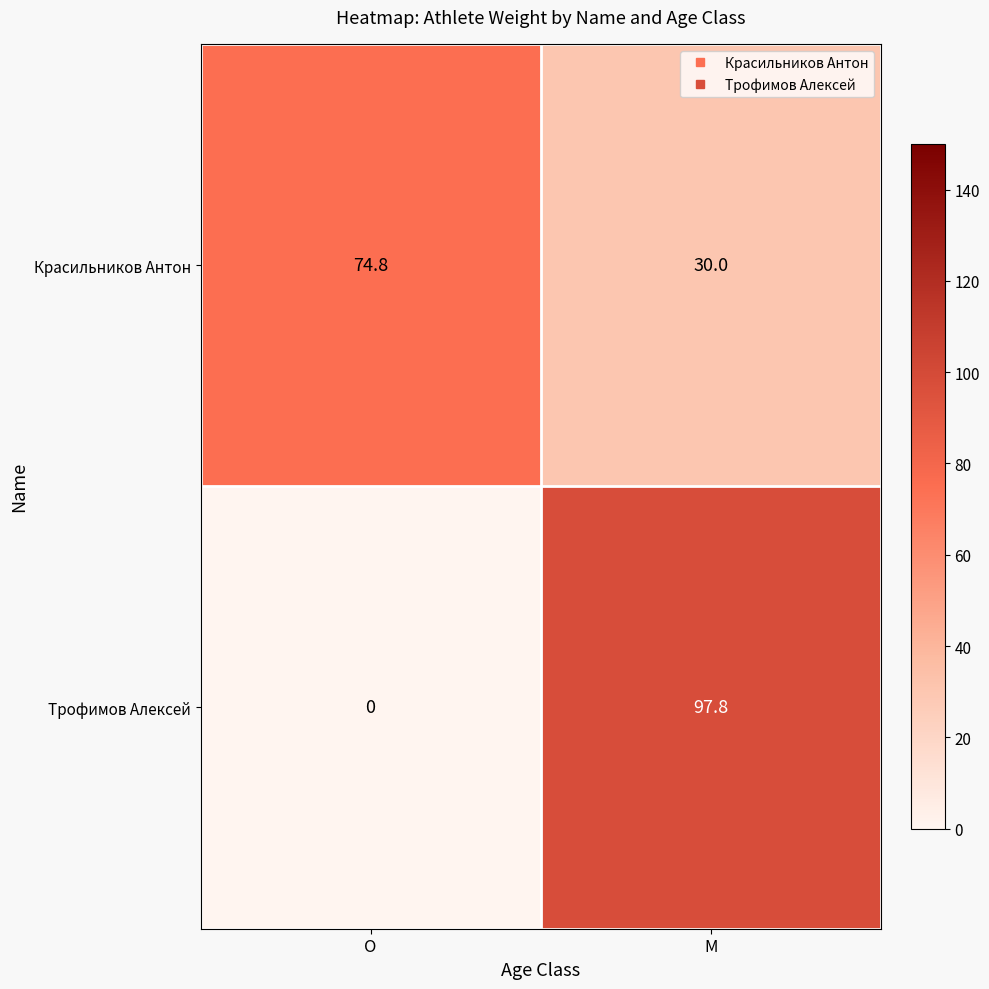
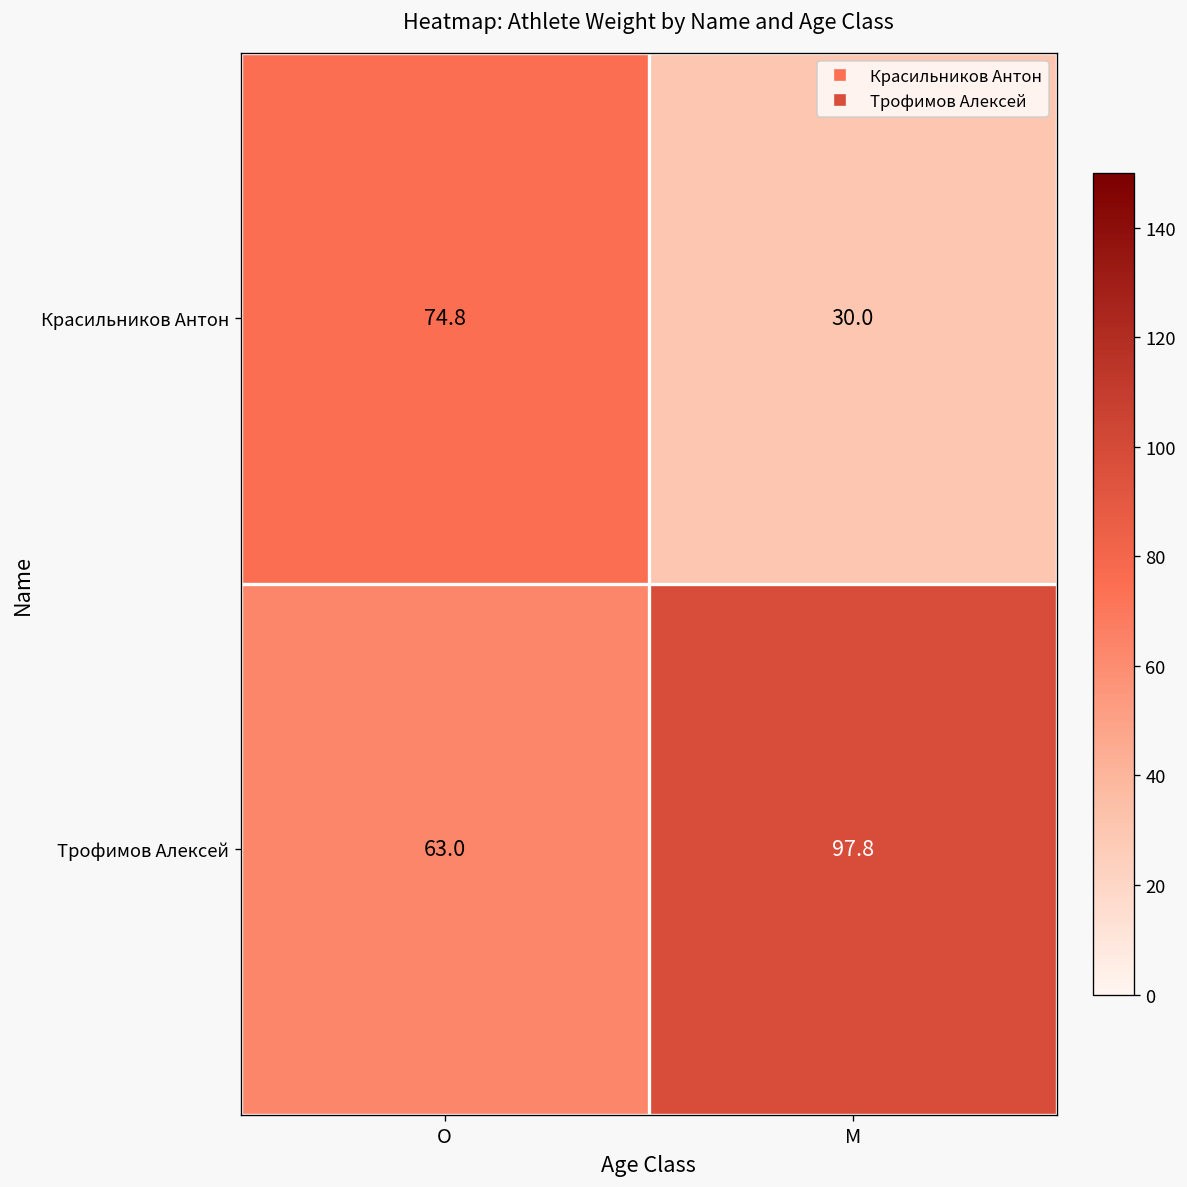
Трофимов Алексей, O: 0 -> 63.0
